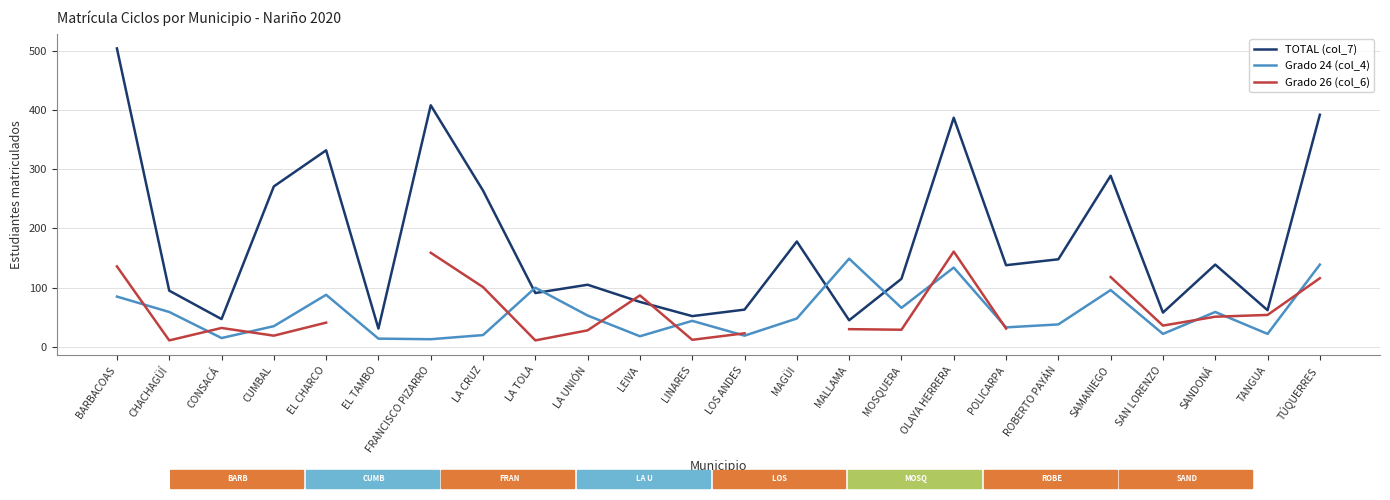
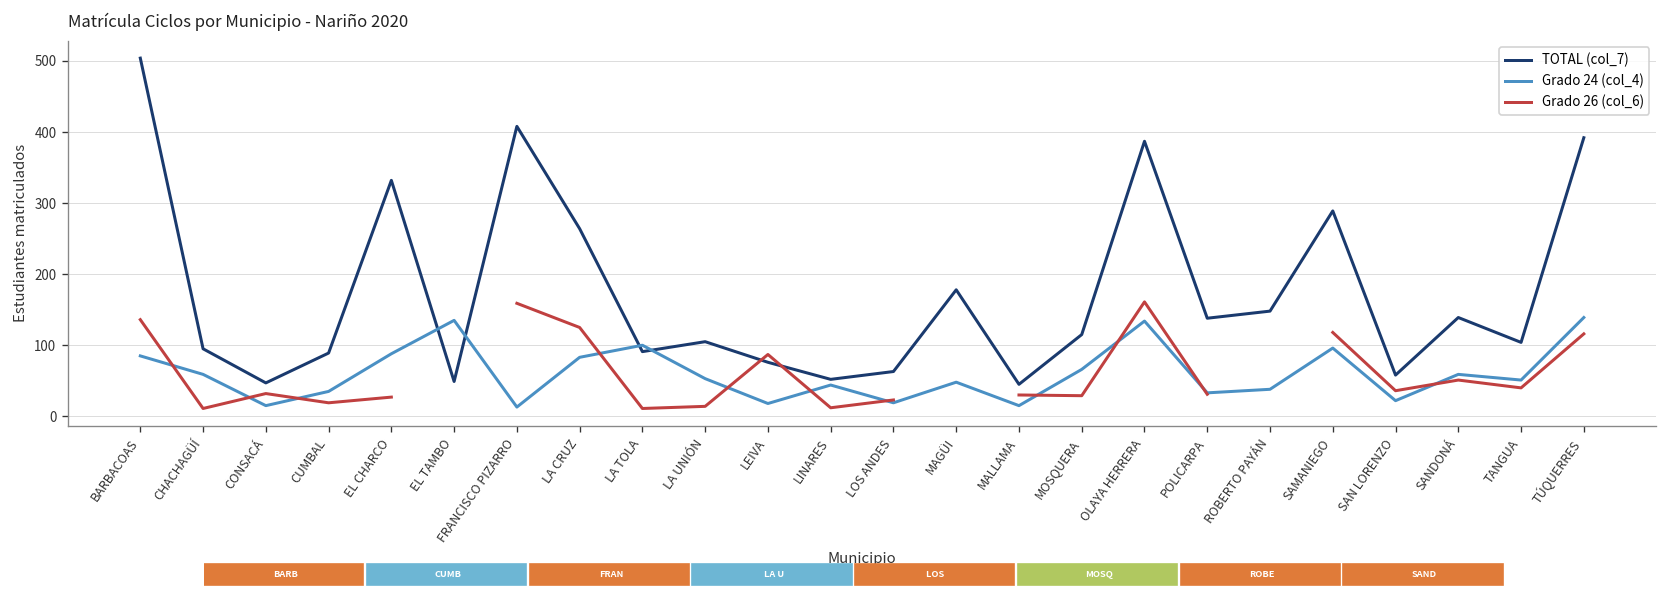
TOTAL (col_7), CUMBAL: 270 -> 90
Grado 26 (col_6), EL CHARCO: 40 -> 30
TOTAL (col_7), EL TAMBO: 30 -> 50
Grado 24 (col_4), EL TAMBO: 10 -> 140
Grado 24 (col_4), LA CRUZ: 20 -> 80
Grado 26 (col_6), LA CRUZ: 100 -> 130
Grado 26 (col_6), LA UNIÓN: 30 -> 10
Grado 24 (col_4), MALLAMA: 150 -> 20
TOTAL (col_7), TANGUA: 60 -> 100
Grado 24 (col_4), TANGUA: 20 -> 50
Grado 26 (col_6), TANGUA: 50 -> 40
